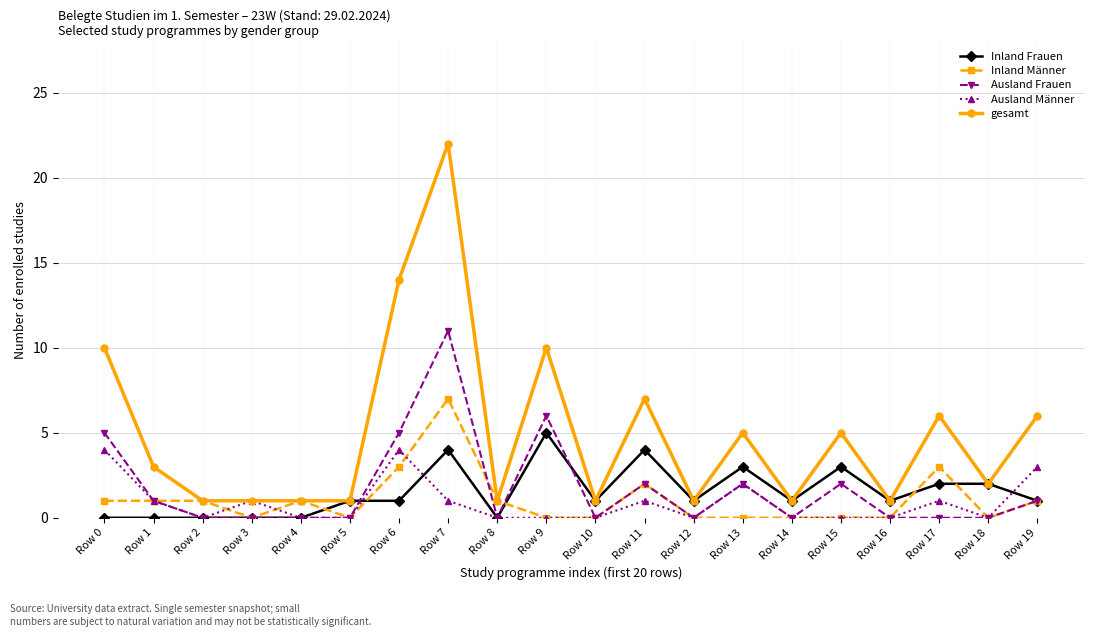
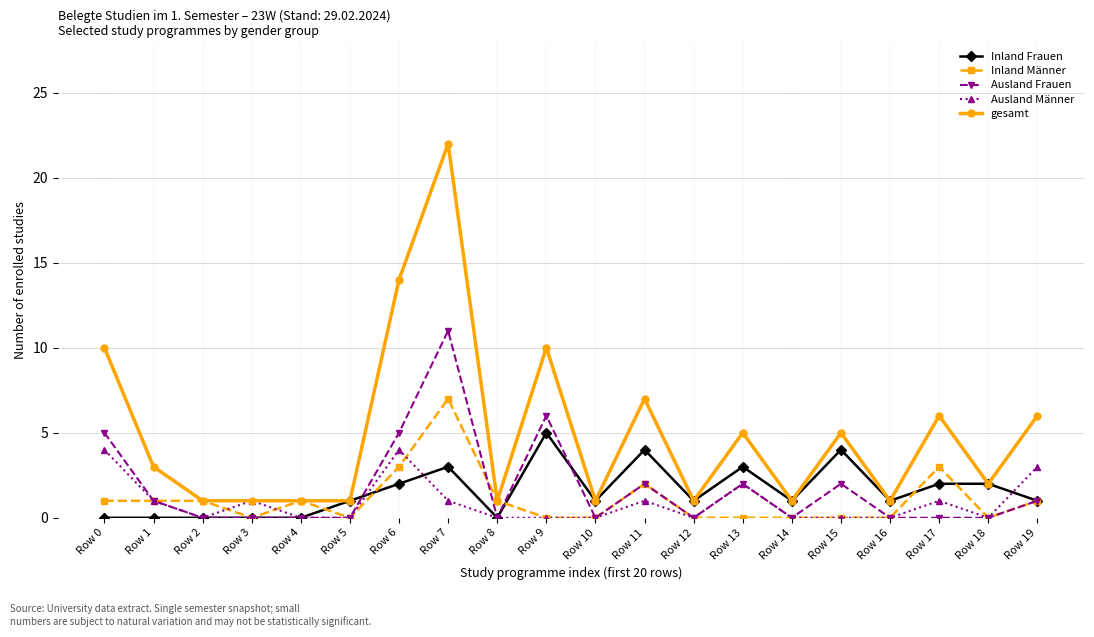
Inland Frauen, Row 6: 1 -> 2
Inland Frauen, Row 7: 4 -> 3
Inland Frauen, Row 15: 3 -> 4
